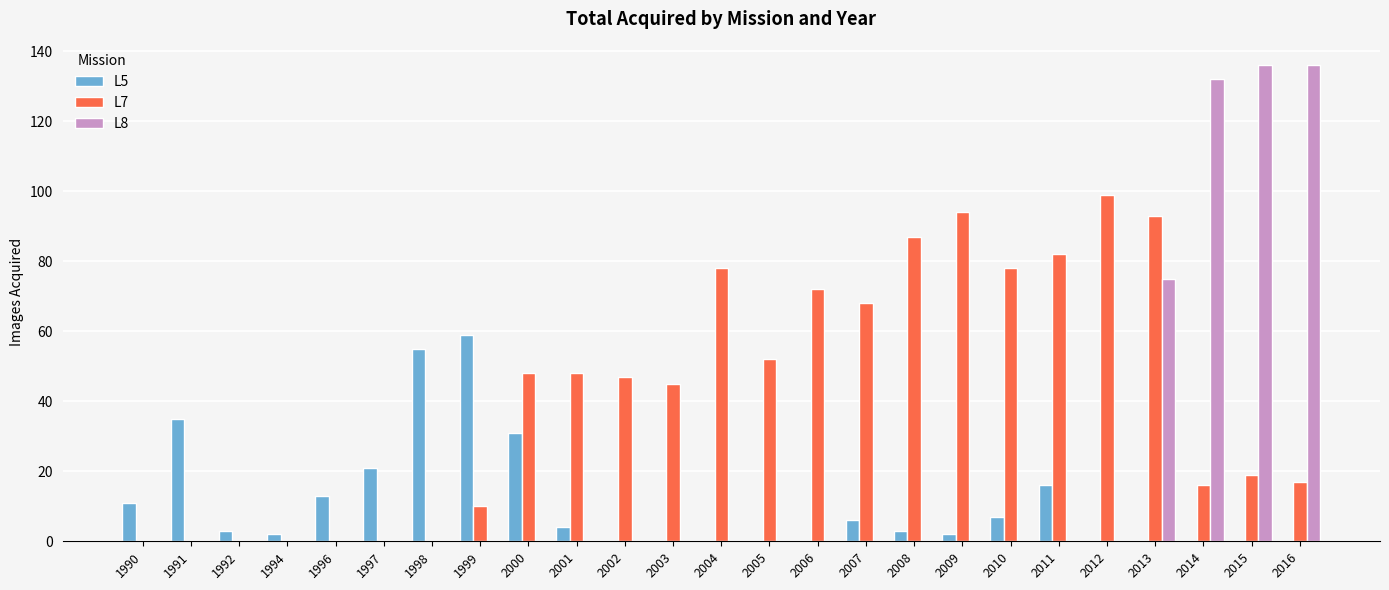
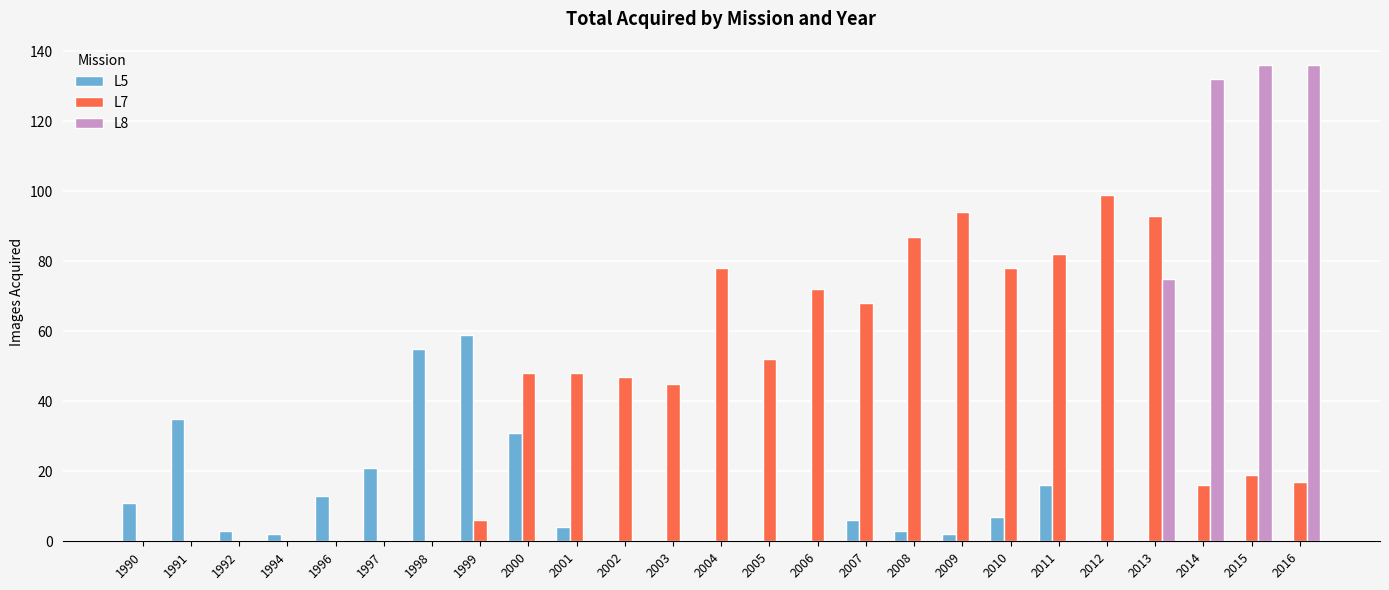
L7, 1999: 10 -> 6
